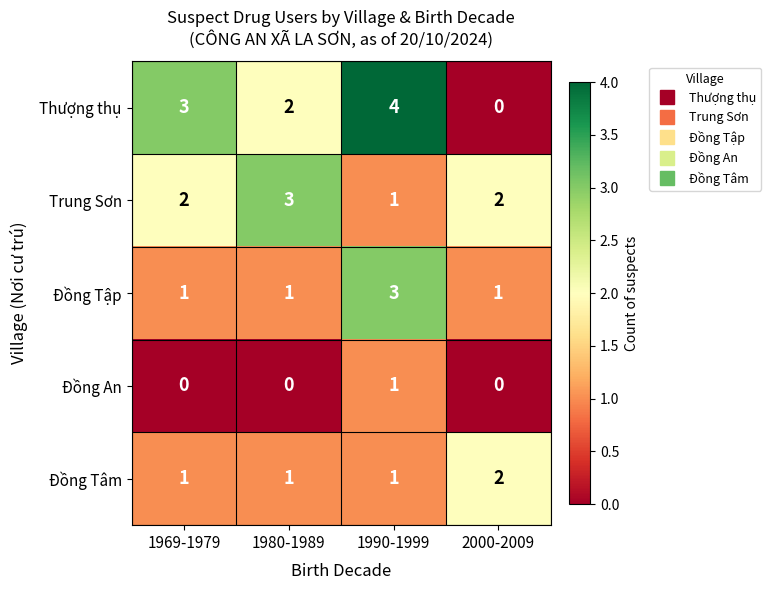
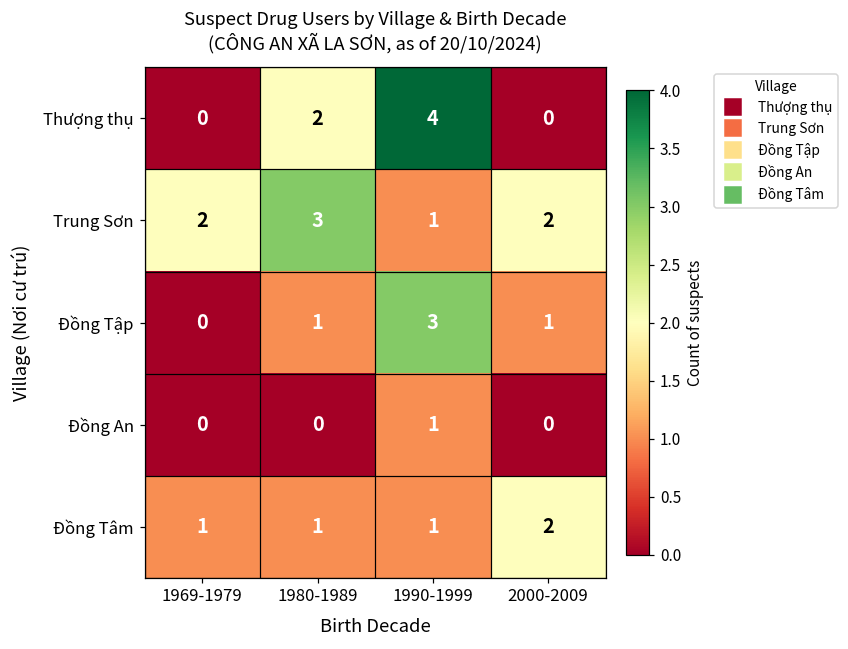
Thượng thụ, 1969-1979: 3 -> 0
Đồng Tập, 1969-1979: 1 -> 0
